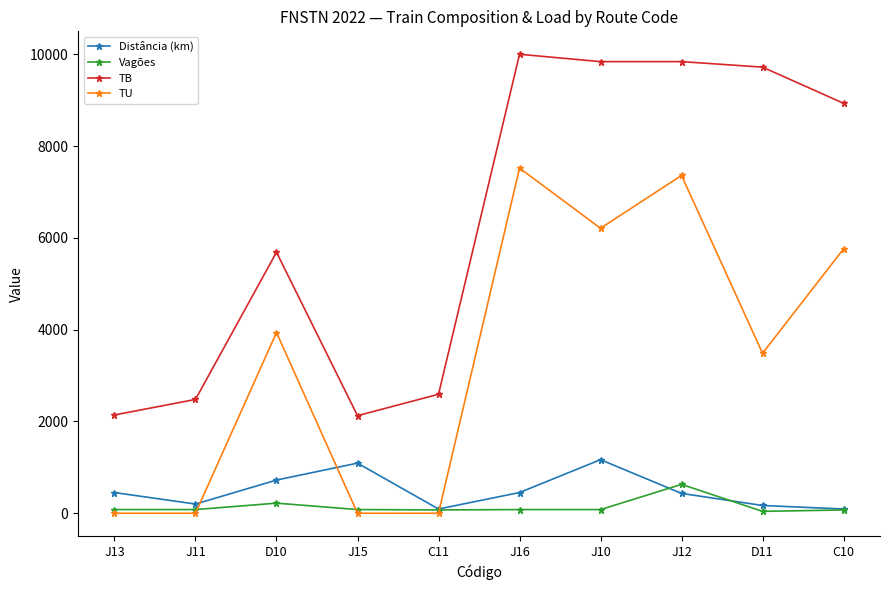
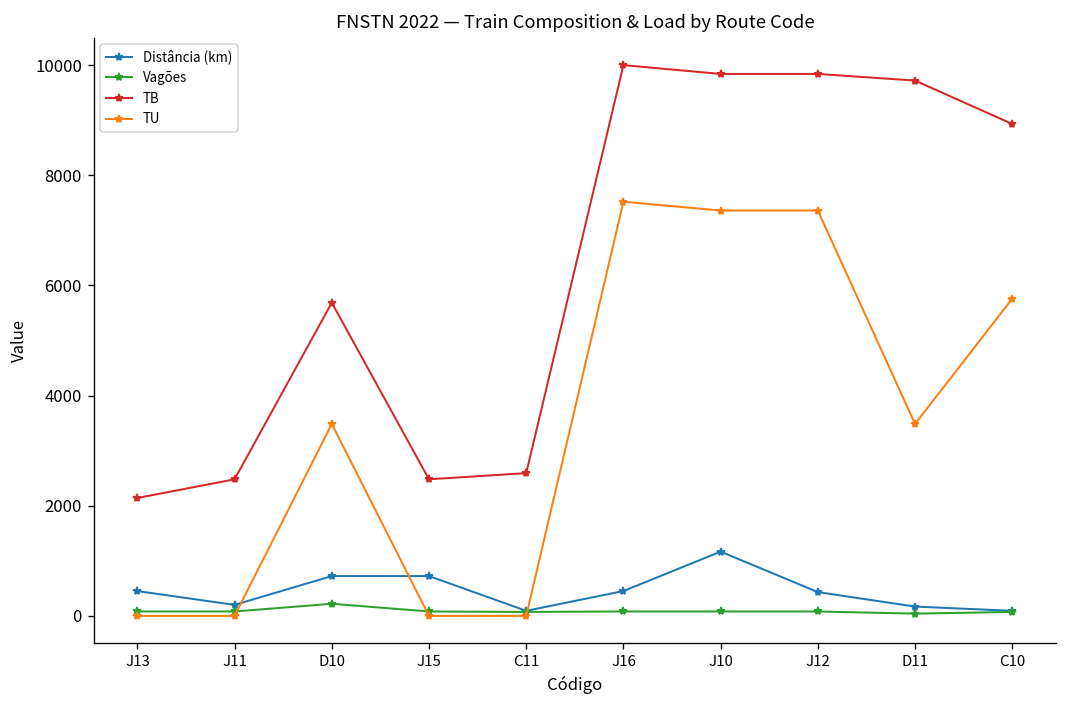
TU, D10: 3900 -> 3500
Distância (km), J15: 1100 -> 700
TB, J15: 2100 -> 2500
TU, J10: 6200 -> 7400
Vagões, J12: 600 -> 100
